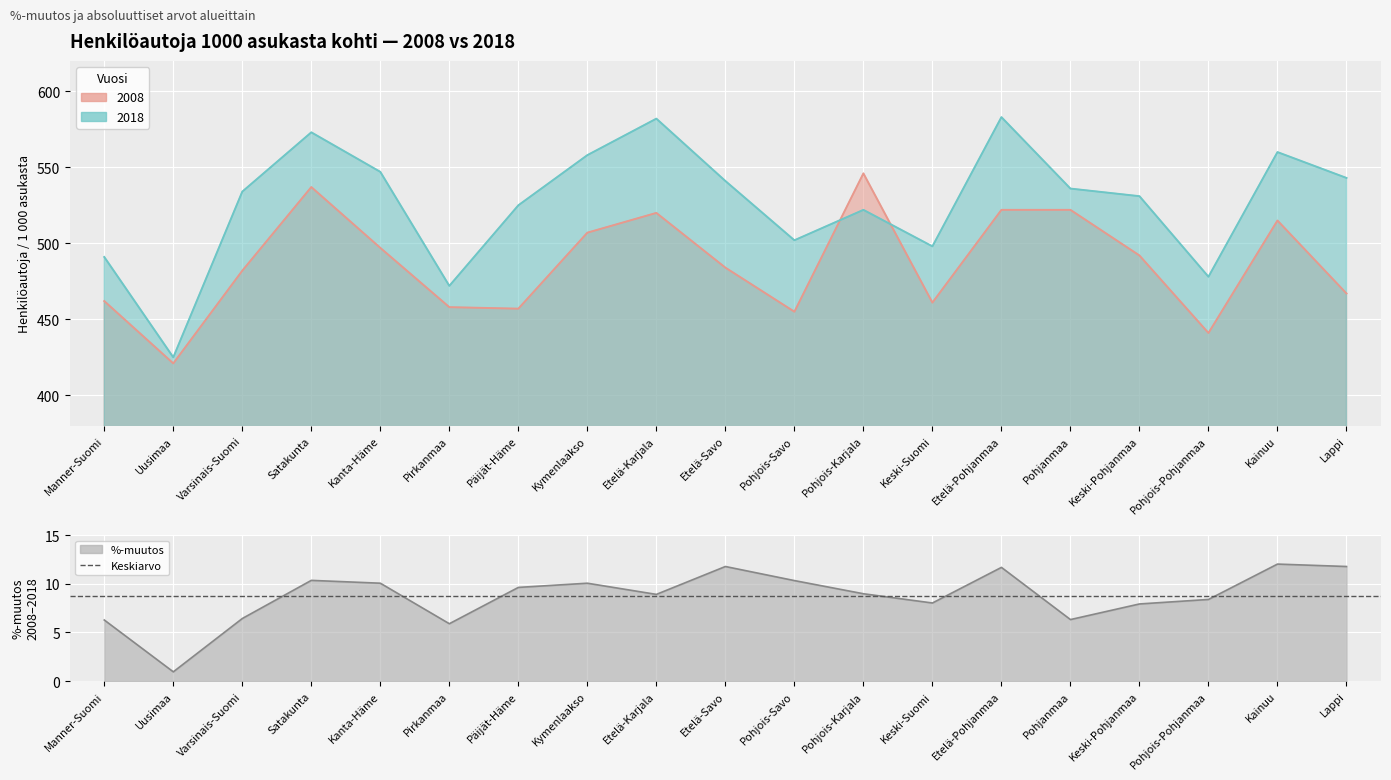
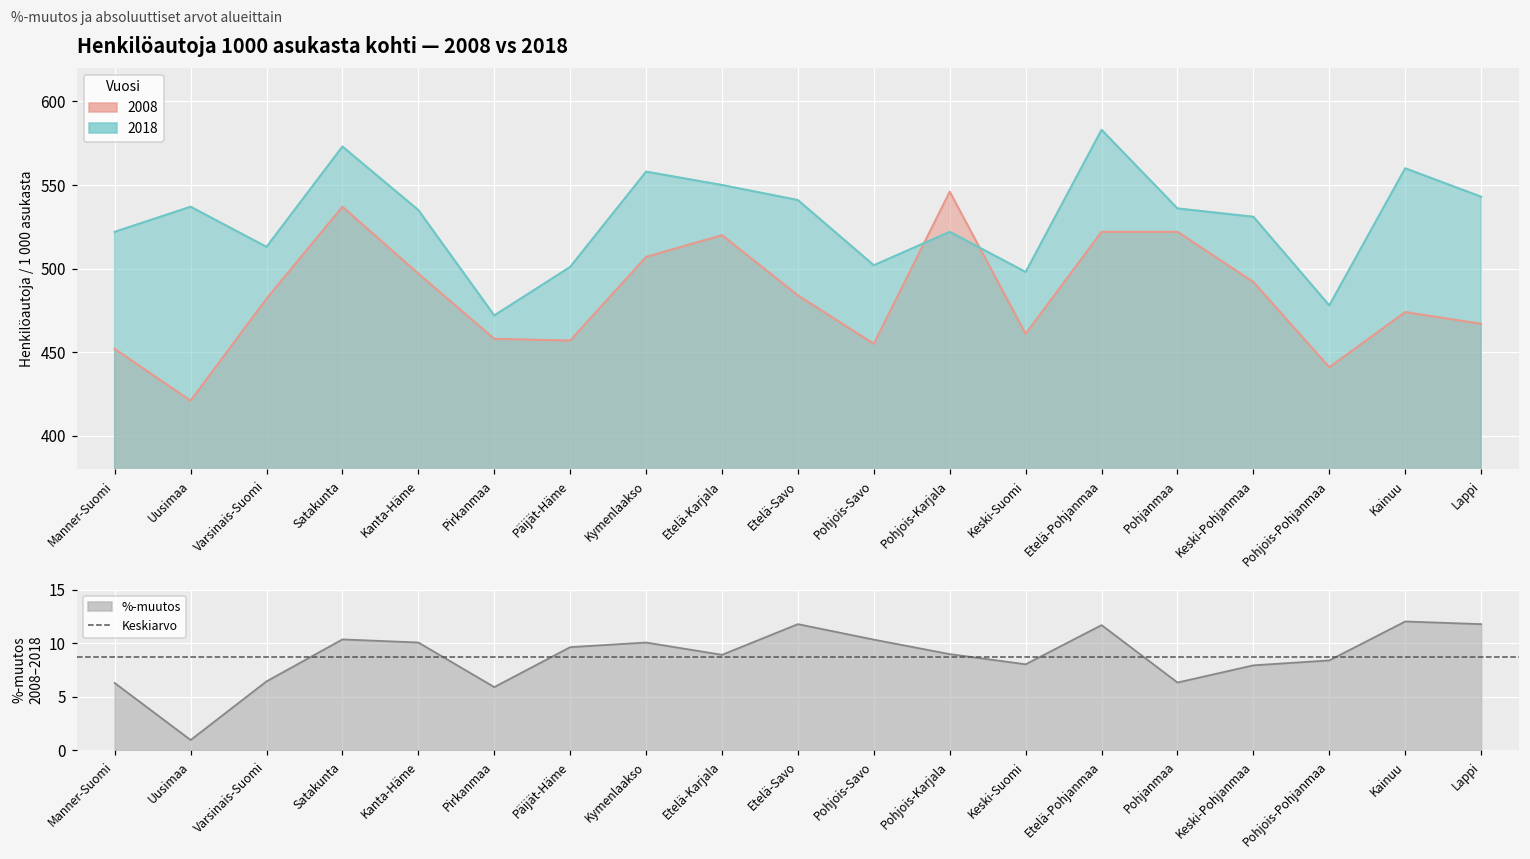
Henkilöautoja 1000 asukasta kohti — 2008 vs 2018, 2008, Manner-Suomi: 462 -> 452
Henkilöautoja 1000 asukasta kohti — 2008 vs 2018, 2018, Manner-Suomi: 491 -> 522
Henkilöautoja 1000 asukasta kohti — 2008 vs 2018, 2018, Uusimaa: 425 -> 537
Henkilöautoja 1000 asukasta kohti — 2008 vs 2018, 2018, Varsinais-Suomi: 534 -> 513
Henkilöautoja 1000 asukasta kohti — 2008 vs 2018, 2018, Kanta-Häme: 547 -> 535
Henkilöautoja 1000 asukasta kohti — 2008 vs 2018, 2018, Päijät-Häme: 525 -> 501
Henkilöautoja 1000 asukasta kohti — 2008 vs 2018, 2018, Etelä-Karjala: 582 -> 550
Henkilöautoja 1000 asukasta kohti — 2008 vs 2018, 2008, Kainuu: 515 -> 474
